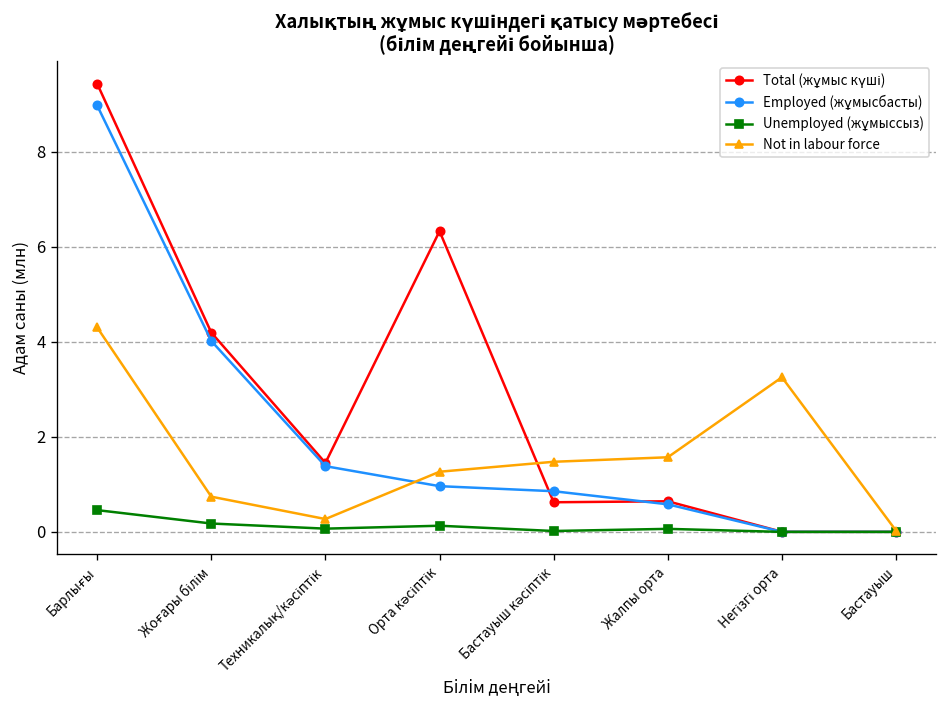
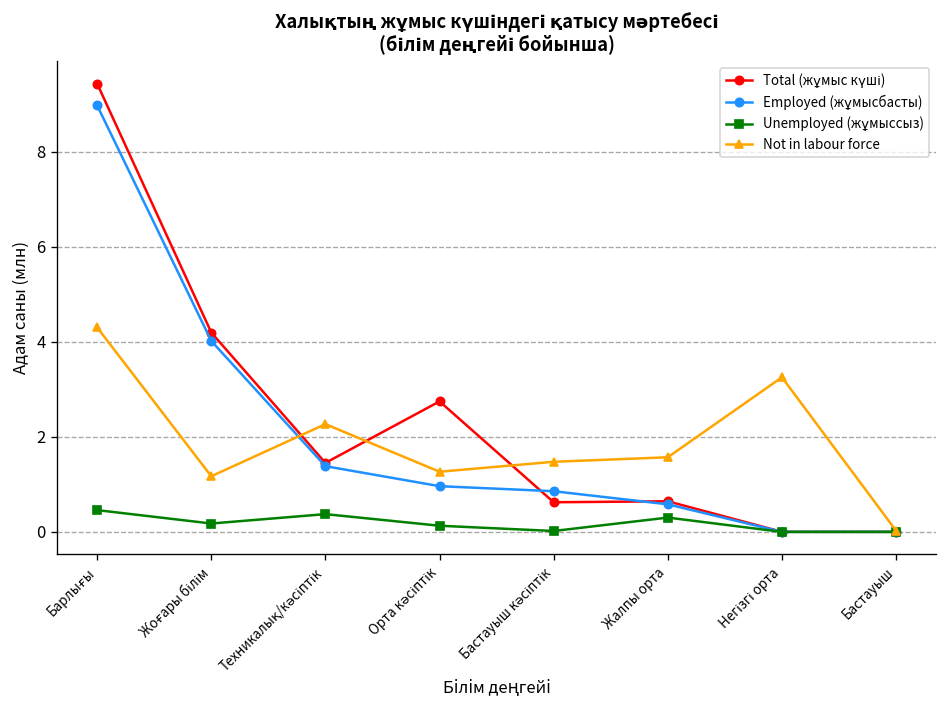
Not in labour force, Жоғары білім: 0.7 -> 1.2
Unemployed (жұмыссыз), Техникалық/кәсіптік: 0.1 -> 0.4
Not in labour force, Техникалық/кәсіптік: 0.3 -> 2.3
Total (жұмыс күші), Орта кәсіптік: 6.3 -> 2.7
Unemployed (жұмыссыз), Жалпы орта: 0.1 -> 0.3
